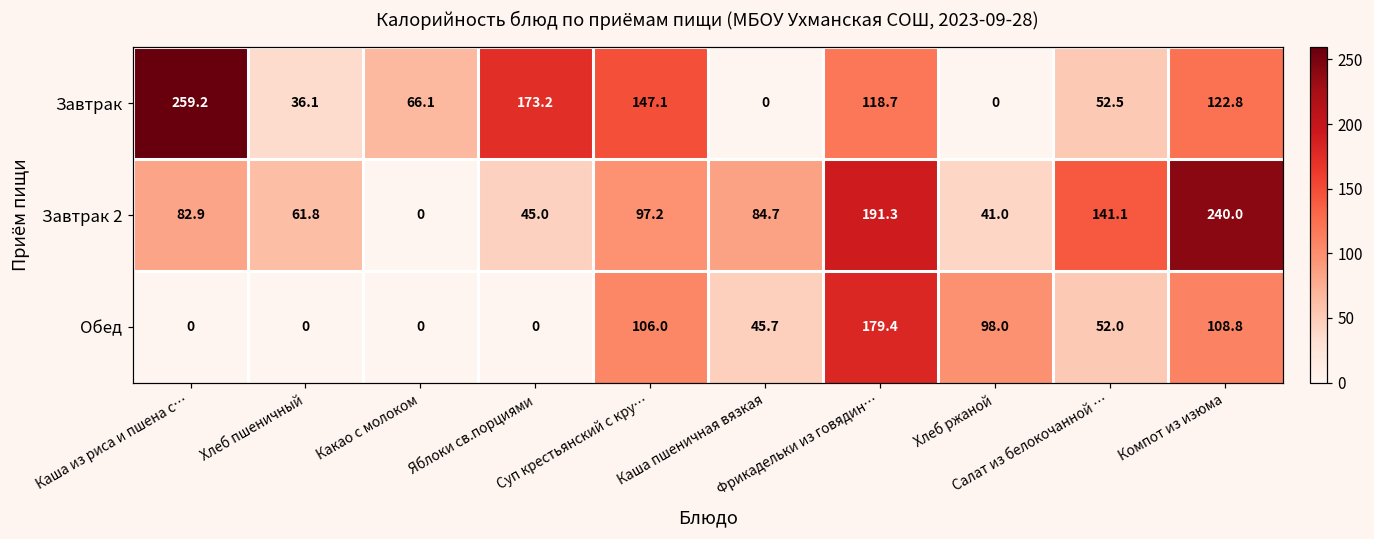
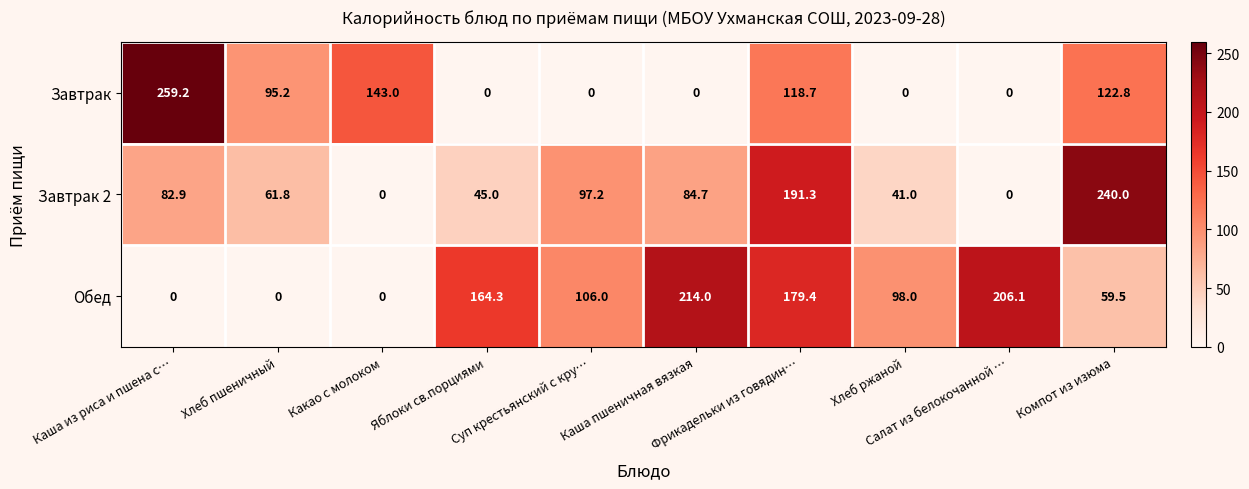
Завтрак, Хлеб пшеничный: 36.1 -> 95.2
Завтрак, Какао с молоком: 66.1 -> 143.0
Завтрак, Яблоки св.порциями: 173.2 -> 0
Завтрак, Суп крестьянский с кру…: 147.1 -> 0
Завтрак, Салат из белокочанной …: 52.5 -> 0
Завтрак 2, Салат из белокочанной …: 141.1 -> 0
Обед, Яблоки св.порциями: 0 -> 164.3
Обед, Каша пшеничная вязкая: 45.7 -> 214.0
Обед, Салат из белокочанной …: 52.0 -> 206.1
Обед, Компот из изюма: 108.8 -> 59.5
